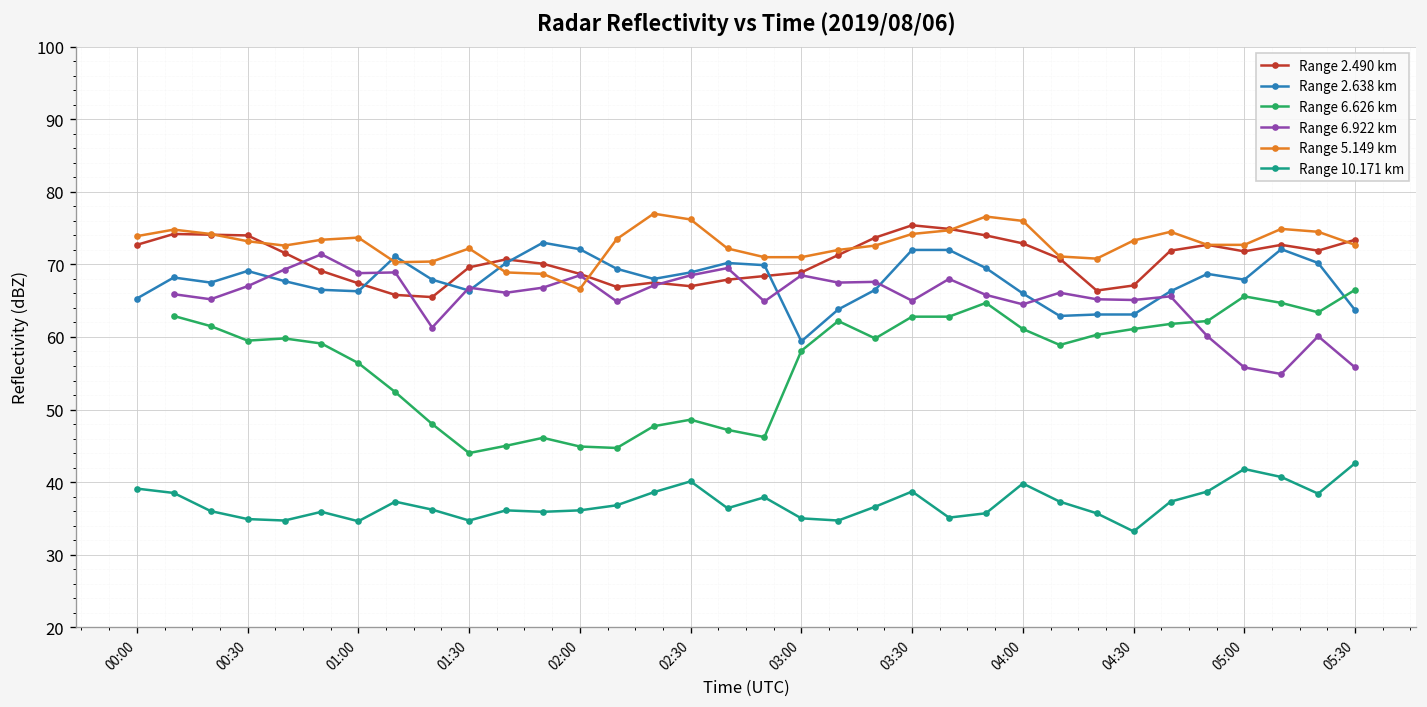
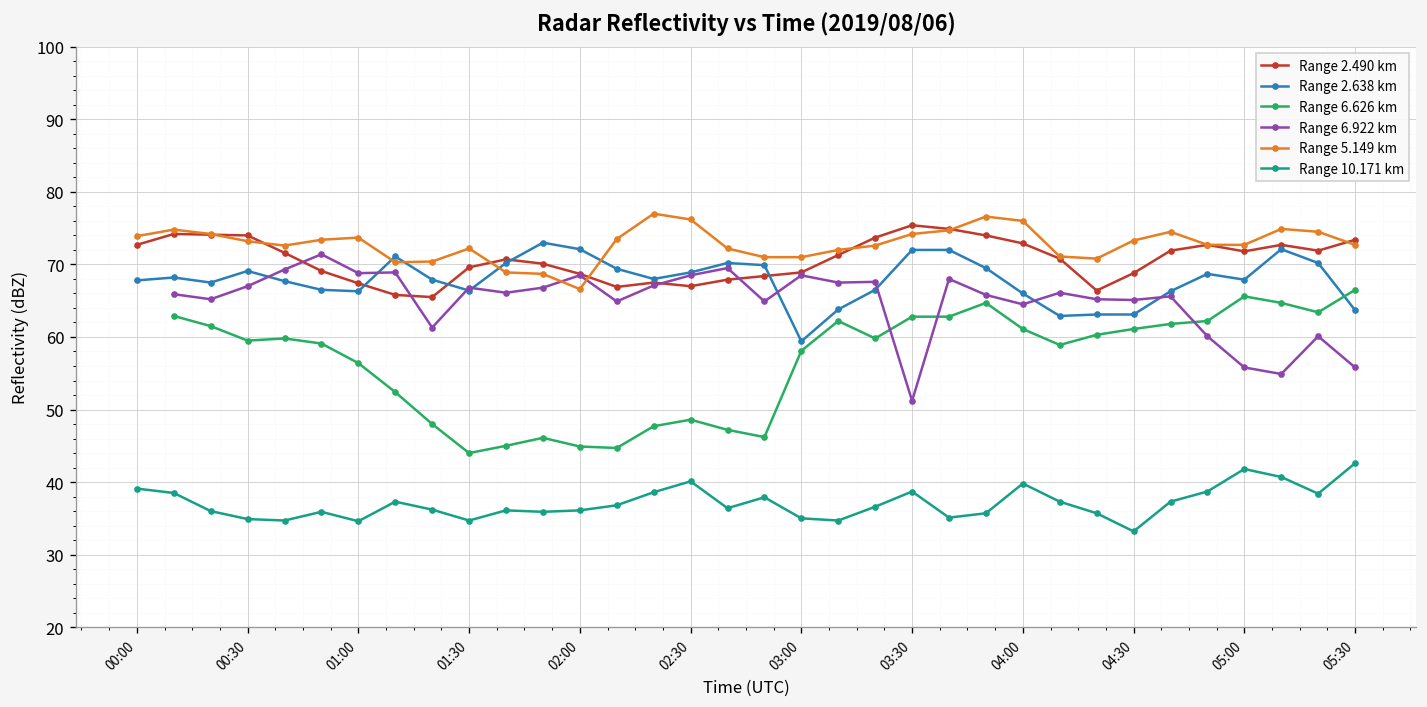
Range 2.638 km, 00:00: 65 -> 68
Range 6.922 km, 03:30: 65 -> 51
Range 2.490 km, 04:30: 67 -> 69
